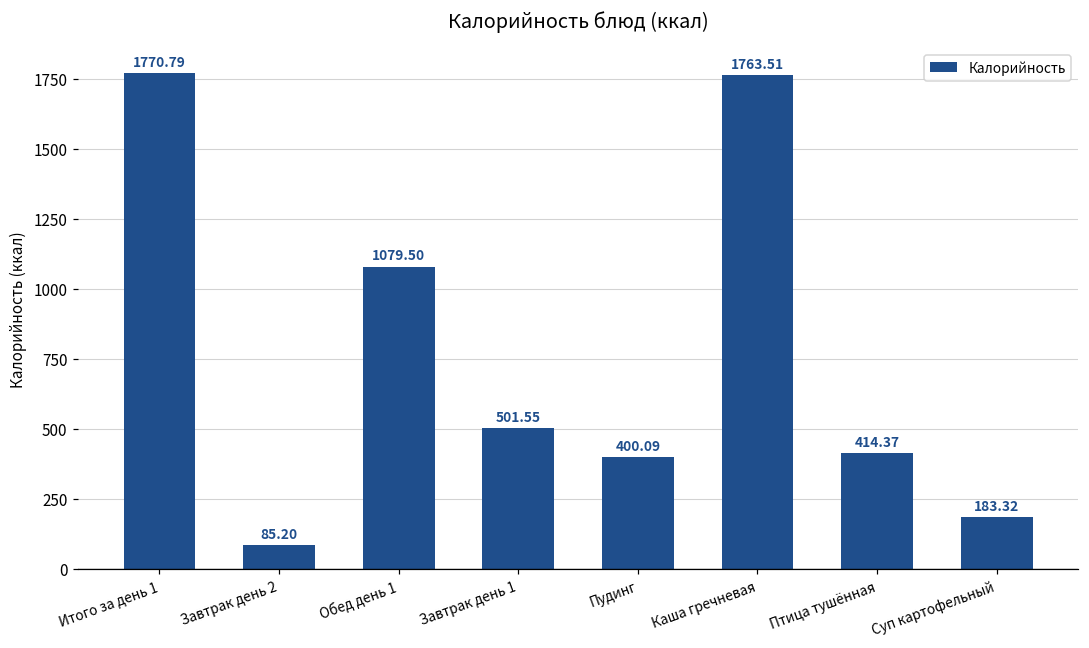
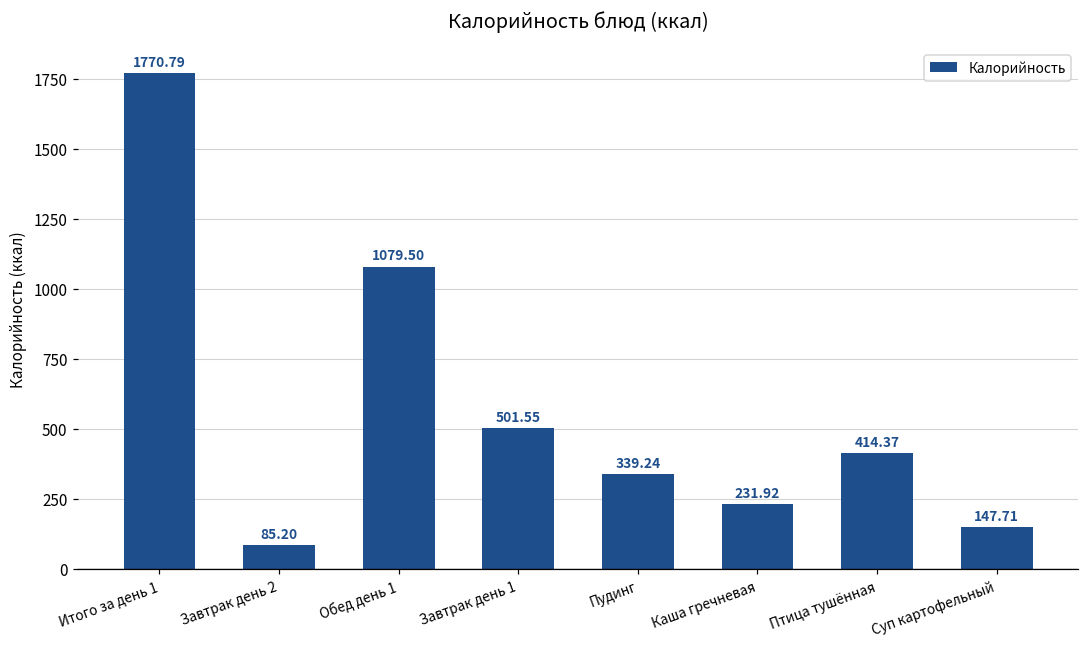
Пудинг: 400.09 -> 339.24
Каша гречневая: 1763.51 -> 231.92
Суп картофельный: 183.32 -> 147.71
